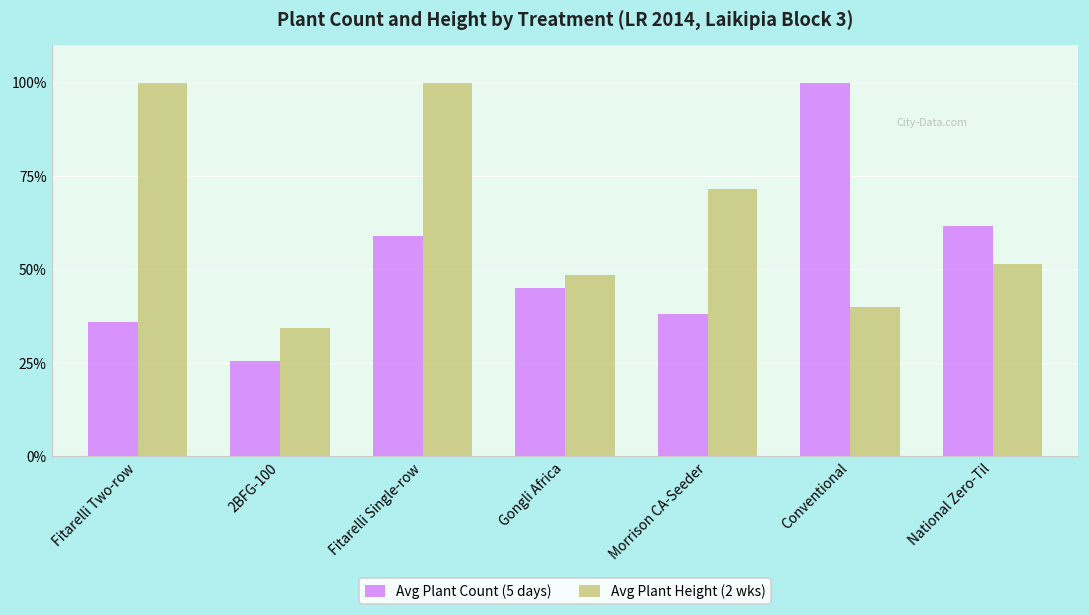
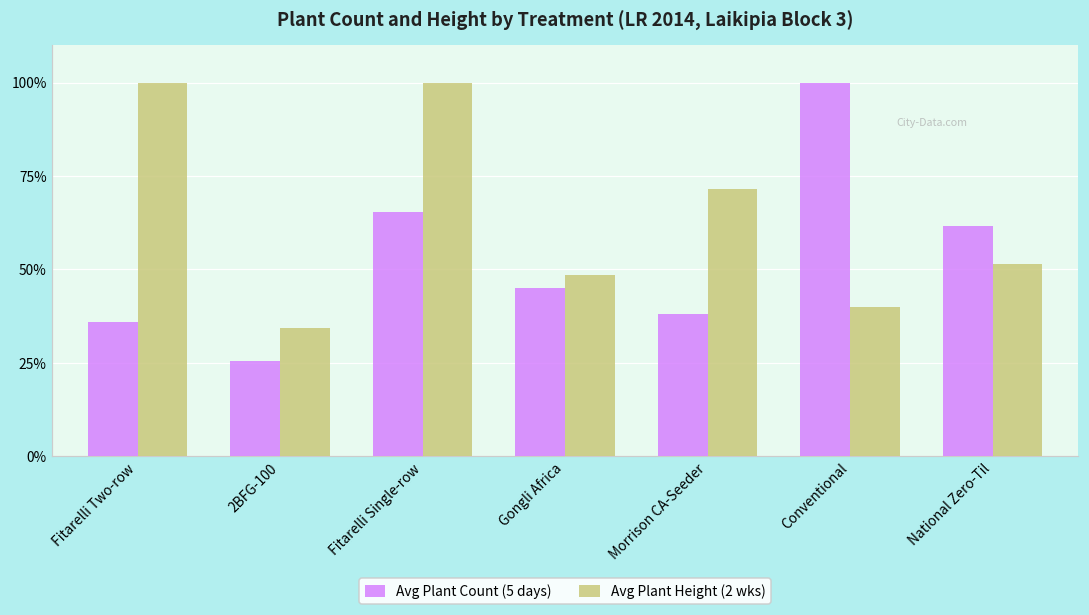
Avg Plant Count (5 days), Fitarelli Single-row: 59% -> 65%
